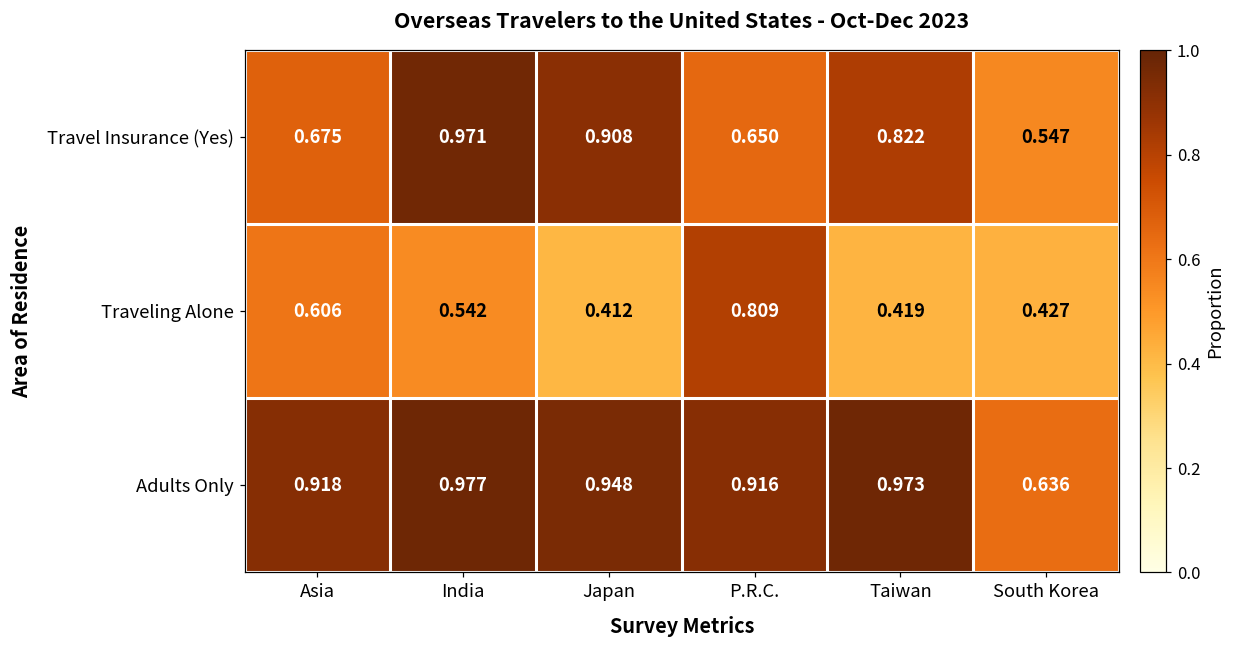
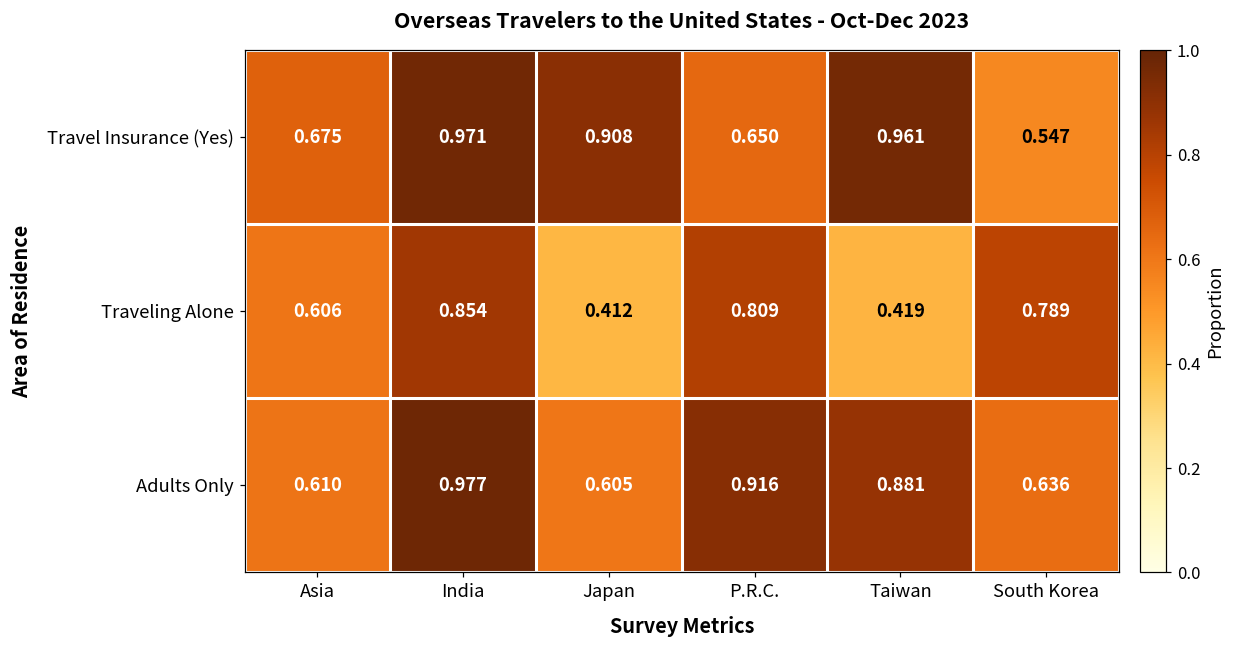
Travel Insurance (Yes), Taiwan: 0.822 -> 0.961
Traveling Alone, India: 0.542 -> 0.854
Traveling Alone, South Korea: 0.427 -> 0.789
Adults Only, Asia: 0.918 -> 0.610
Adults Only, Japan: 0.948 -> 0.605
Adults Only, Taiwan: 0.973 -> 0.881
